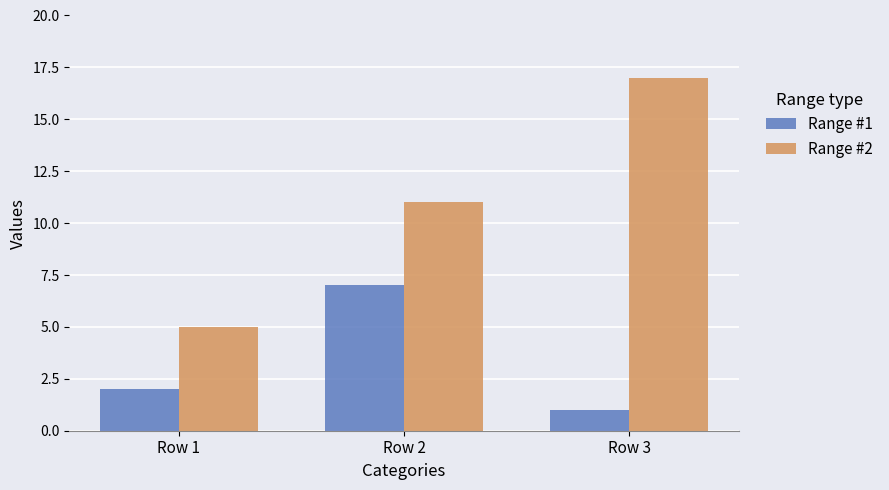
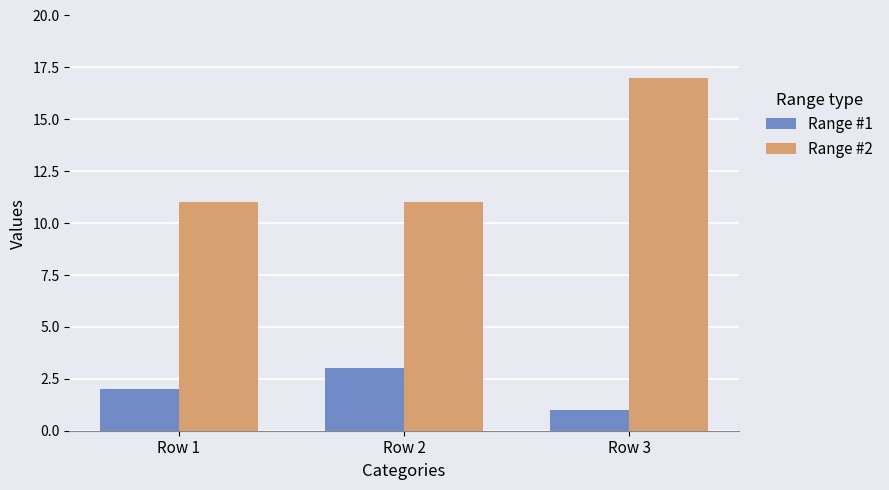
Range #2, Row 1: 5 -> 11
Range #1, Row 2: 7 -> 3
